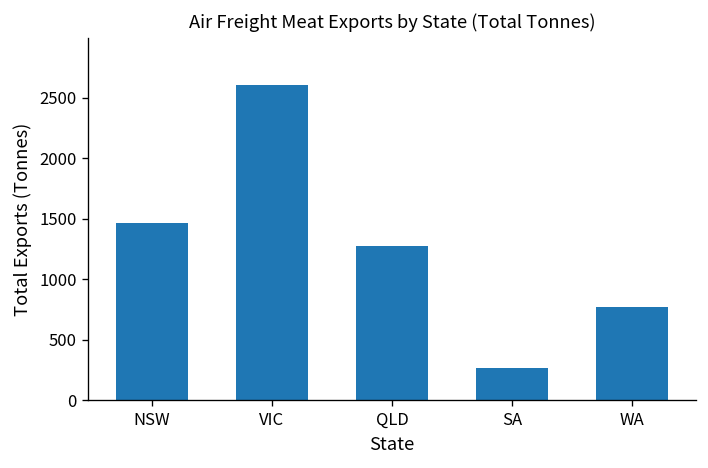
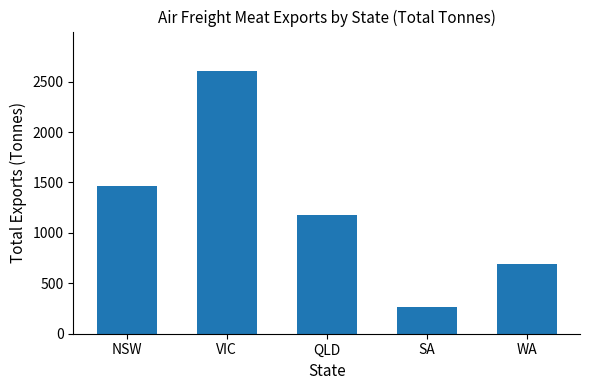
QLD: 1280 -> 1180
WA: 780 -> 690
